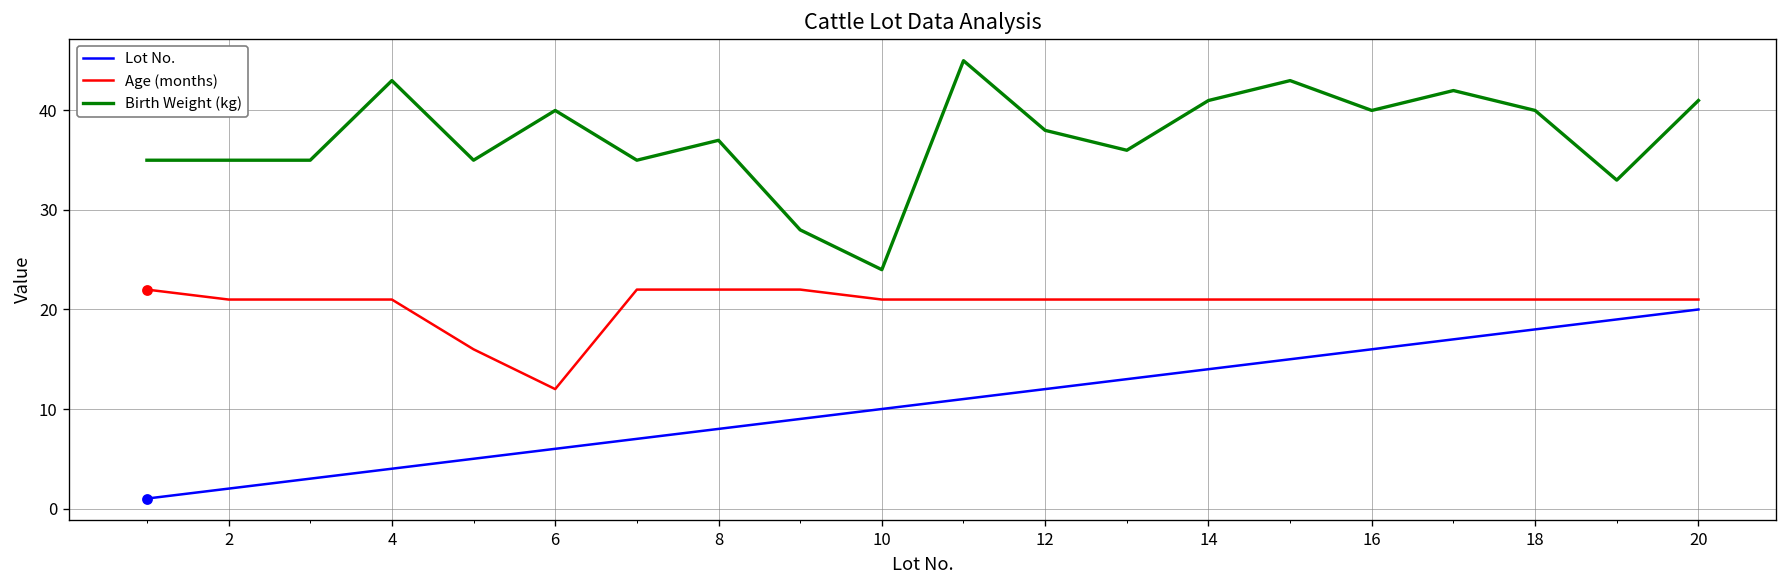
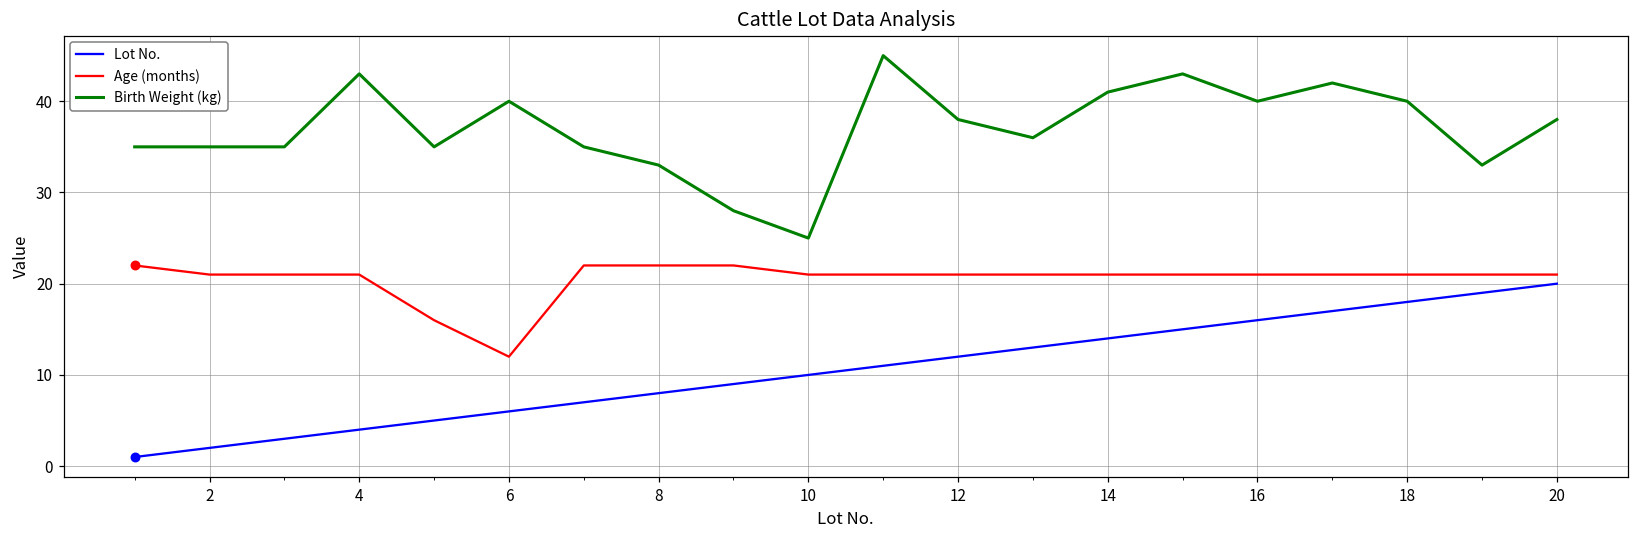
Birth Weight (kg), 8: 37 -> 33
Birth Weight (kg), 10: 24 -> 25
Birth Weight (kg), 20: 41 -> 38
